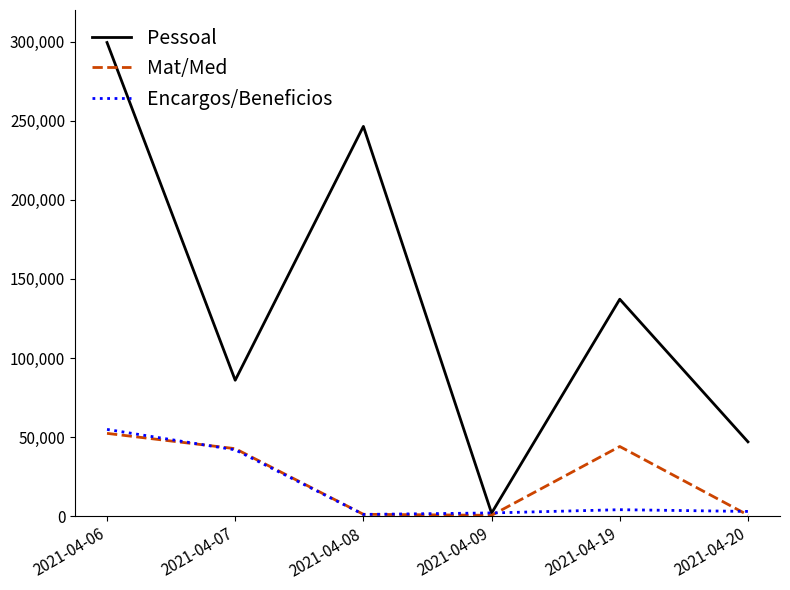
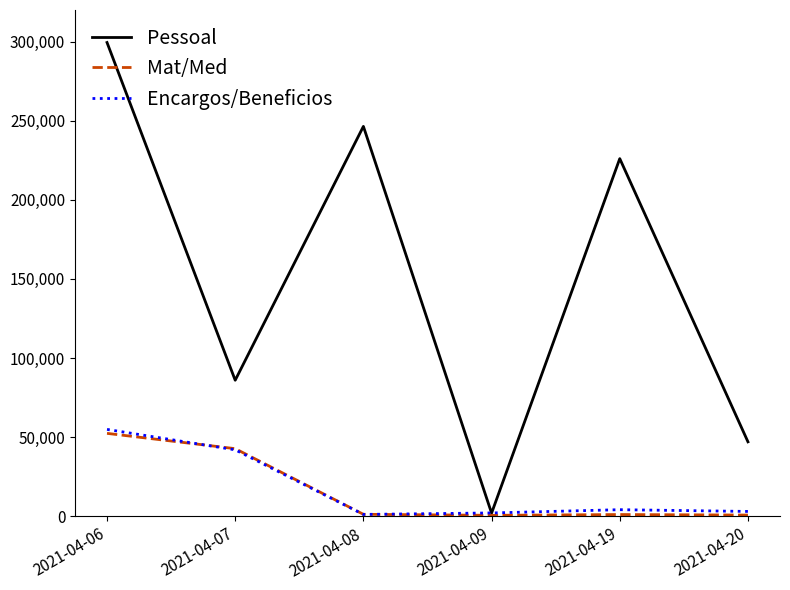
Pessoal, 2021-04-19: 137,000 -> 226,000
Mat/Med, 2021-04-19: 44,000 -> 1,000
